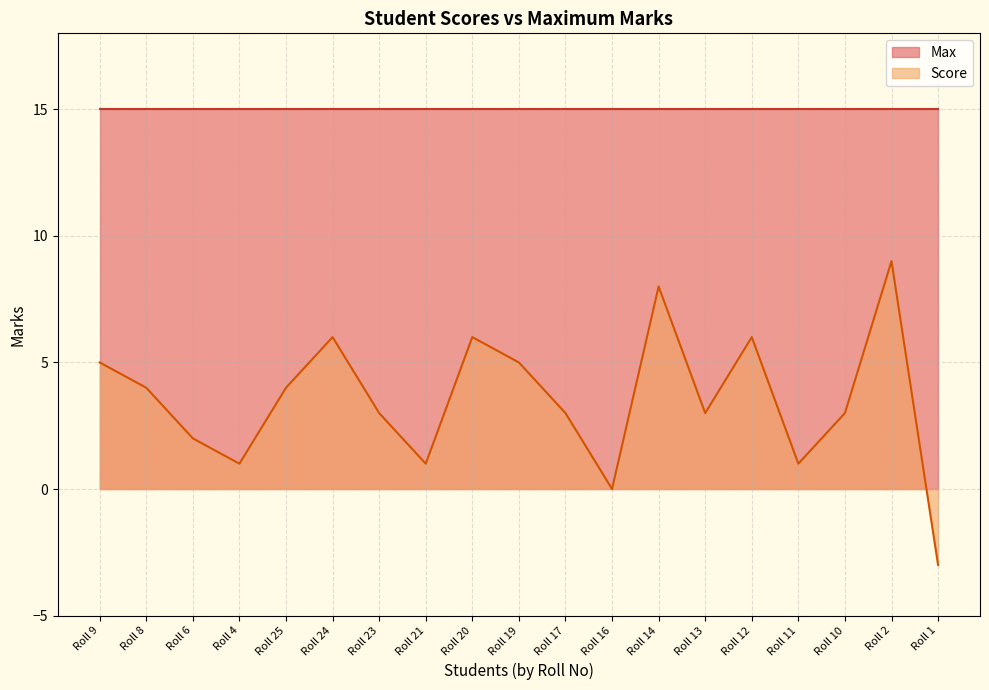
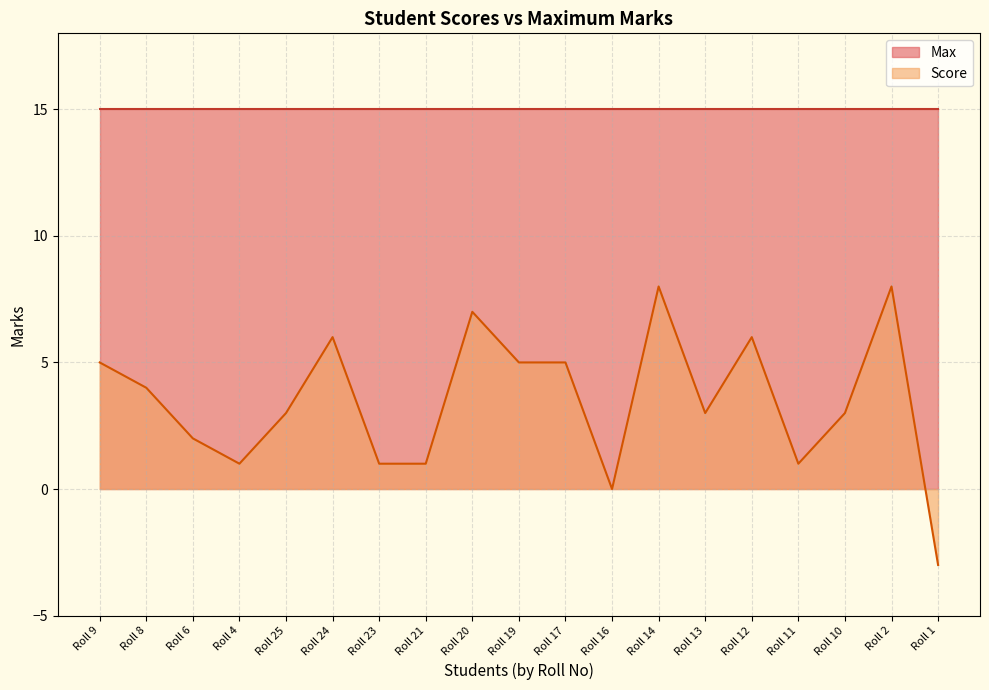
Score, Roll 25: 4 -> 3
Score, Roll 23: 3 -> 1
Score, Roll 20: 6 -> 7
Score, Roll 17: 3 -> 5
Score, Roll 2: 9 -> 8
